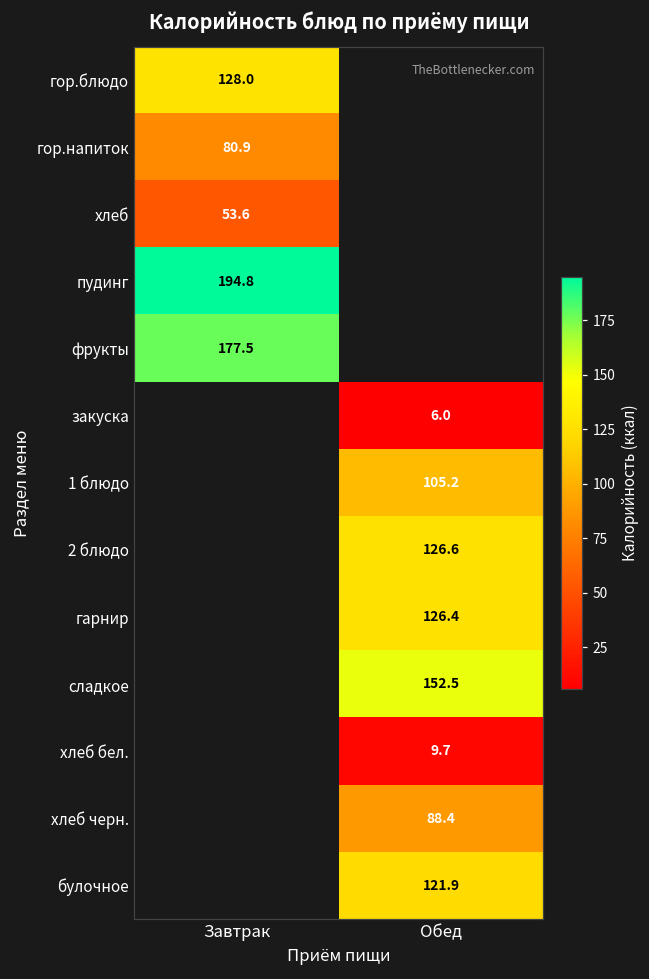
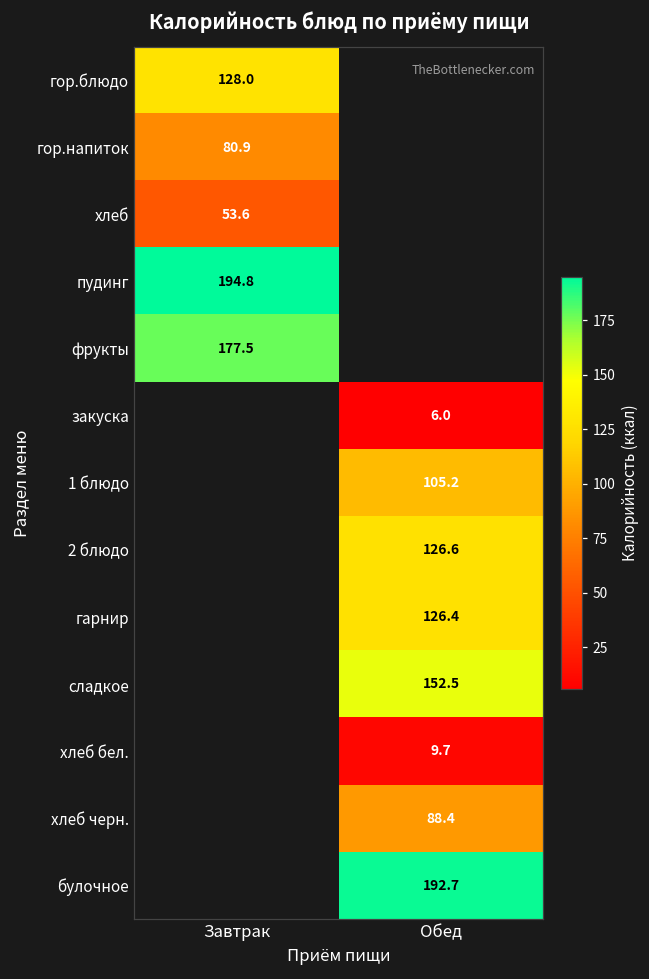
булочное, Обед: 121.9 -> 192.7
